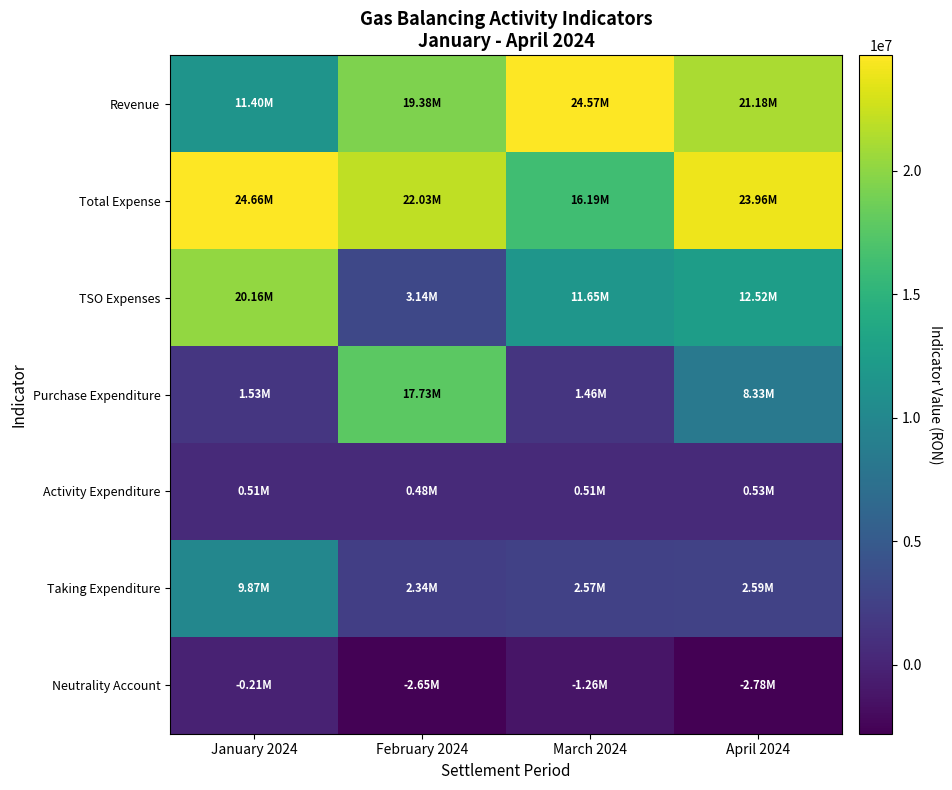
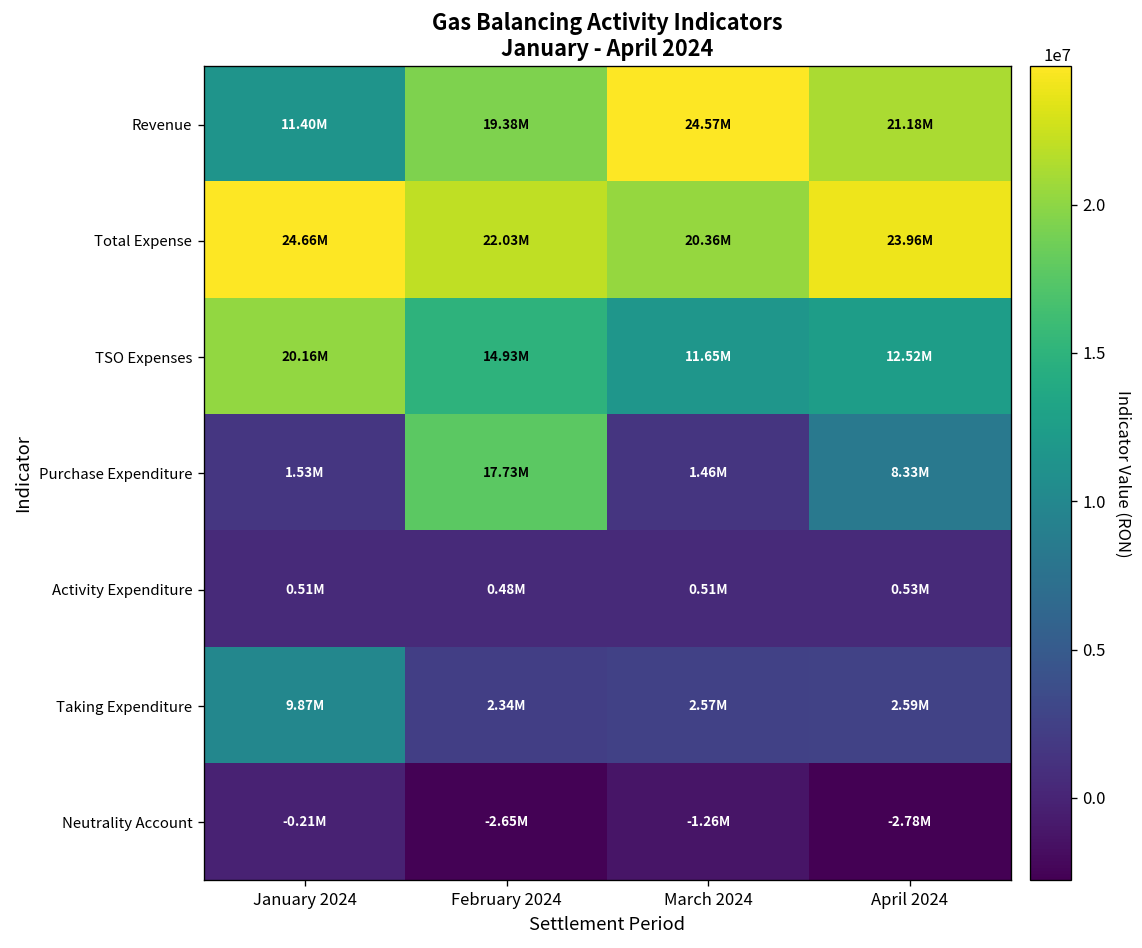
Total Expense, March 2024: 16.19M -> 20.36M
TSO Expenses, February 2024: 3.14M -> 14.93M
